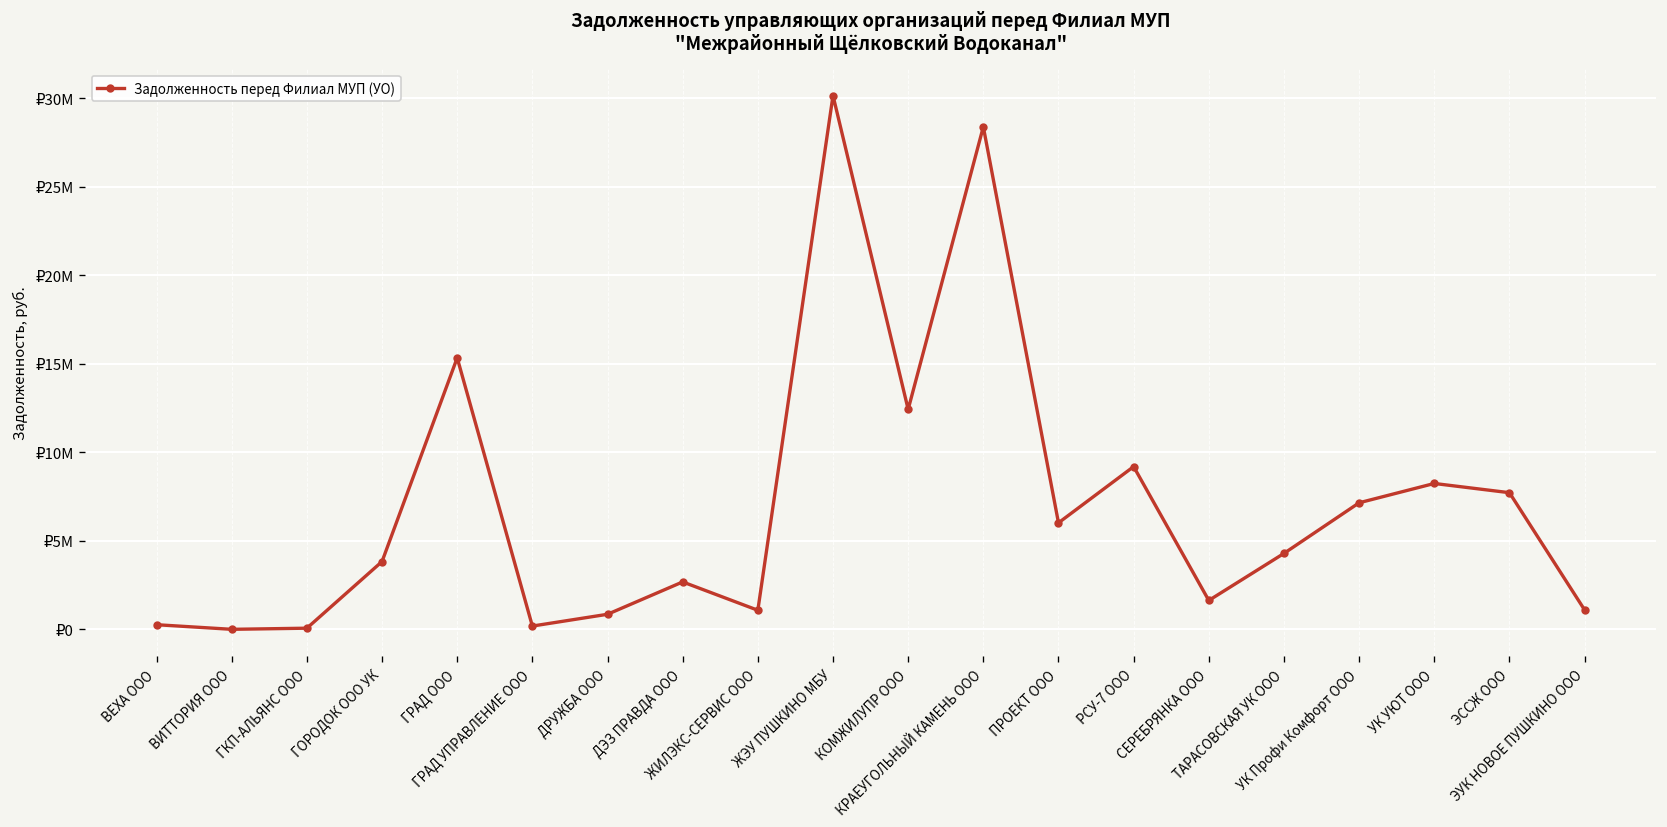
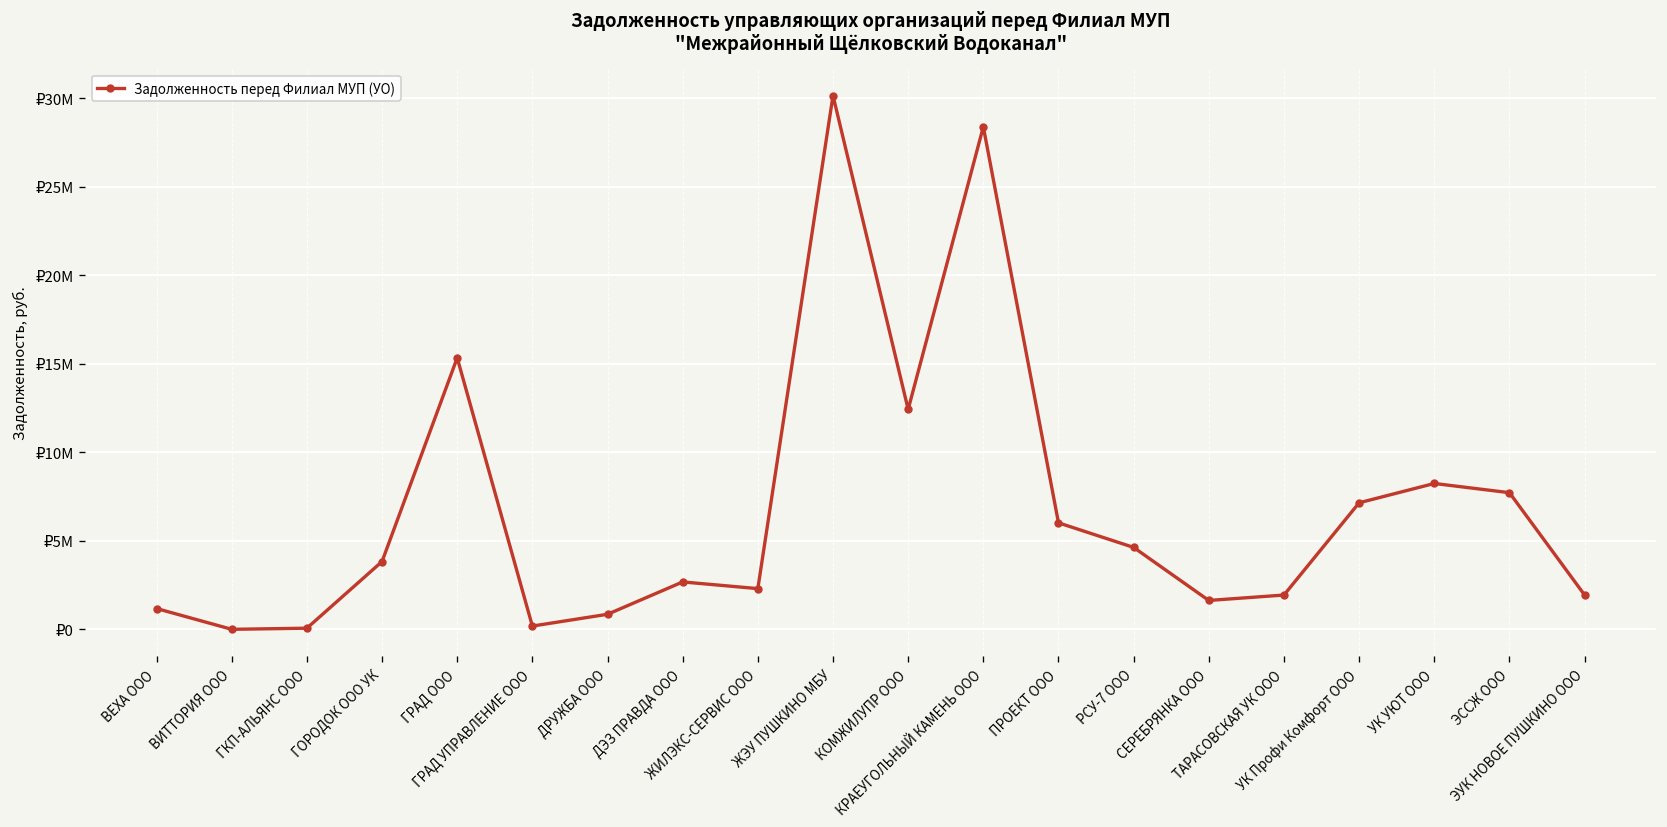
ВЕХА ООО: ₽300000 -> ₽1200000
ЖИЛЭКС-СЕРВИС ООО: ₽1100000 -> ₽2300000
РСУ-7 ООО: ₽9200000 -> ₽4600000
ТАРАСОВСКАЯ УК ООО: ₽4300000 -> ₽1900000
ЭУК НОВОЕ ПУШКИНО ООО: ₽1100000 -> ₽1900000
